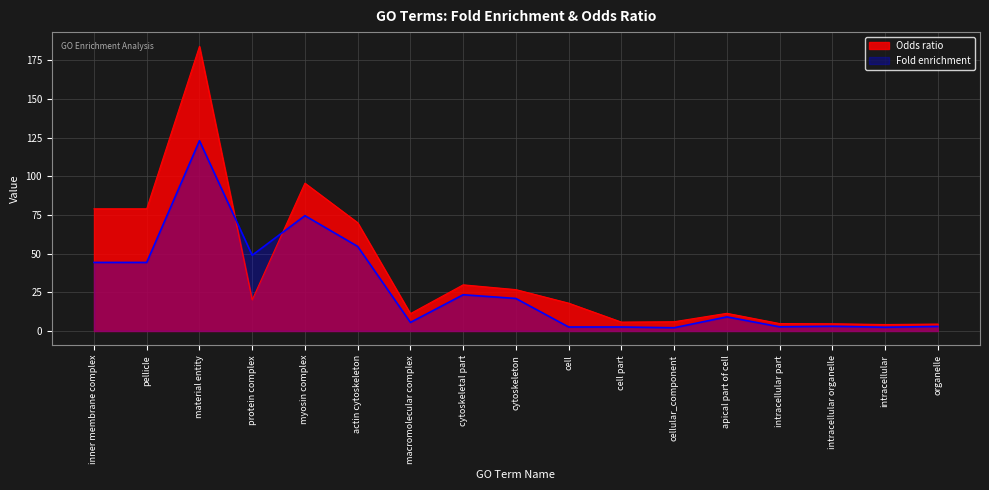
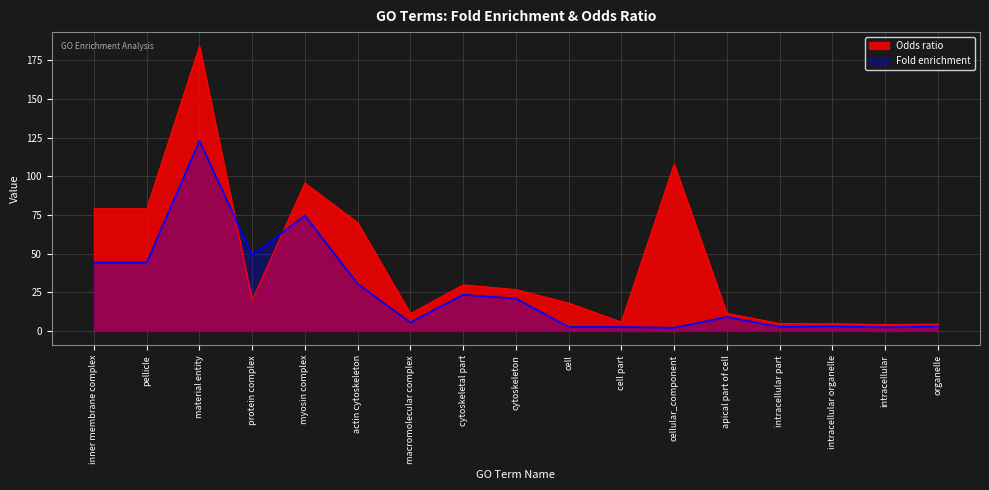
Fold enrichment, actin cytoskeleton: 55 -> 30
Odds ratio, cellular_component: 6 -> 108
